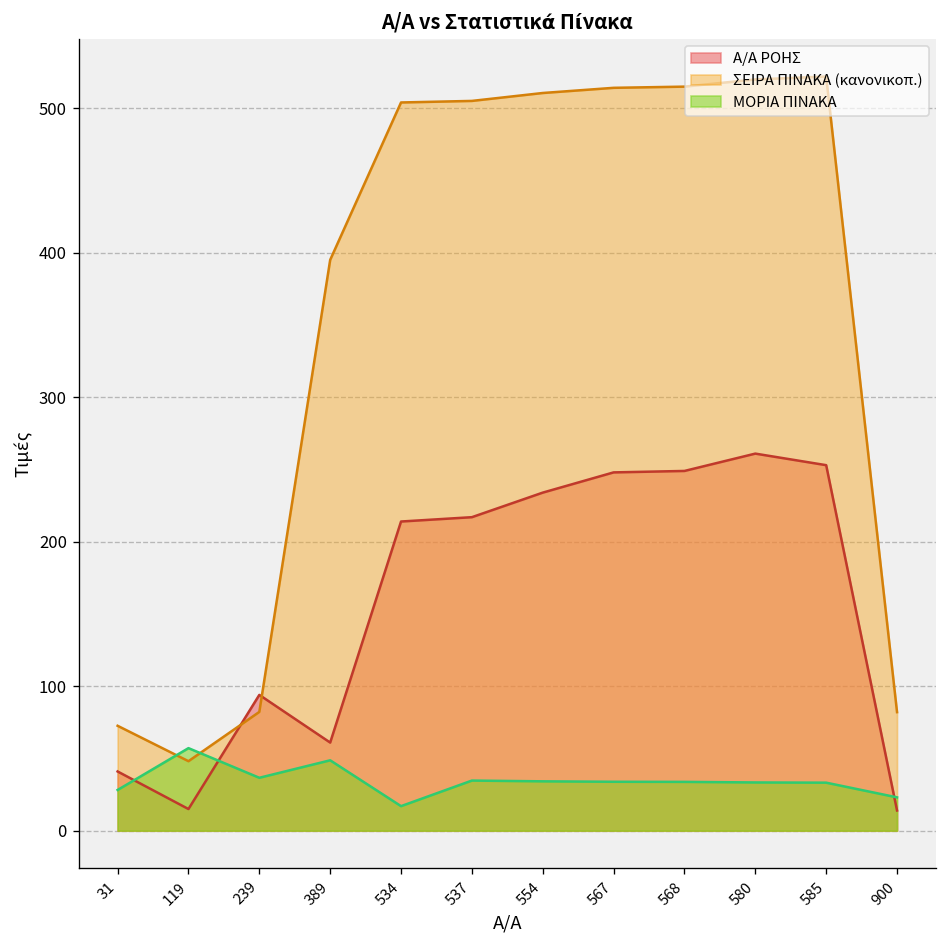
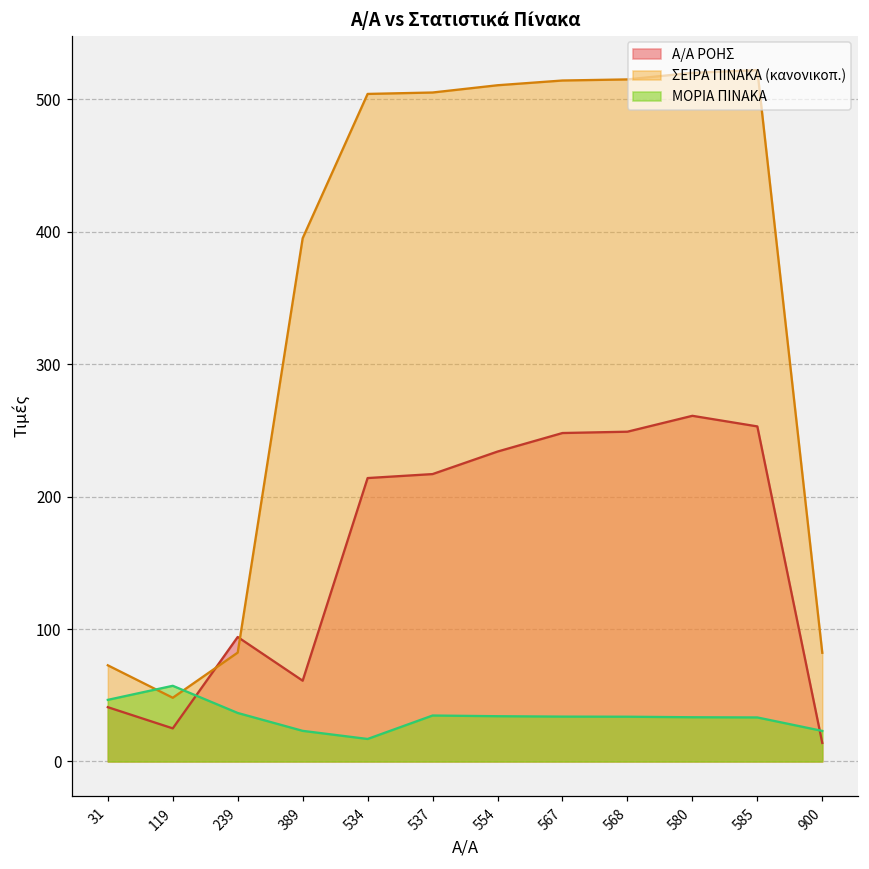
ΜΟΡΙΑ ΠΙΝΑΚΑ, 31: 28 -> 47
Α/Α ΡΟΗΣ, 119: 15 -> 25
ΜΟΡΙΑ ΠΙΝΑΚΑ, 389: 49 -> 23
